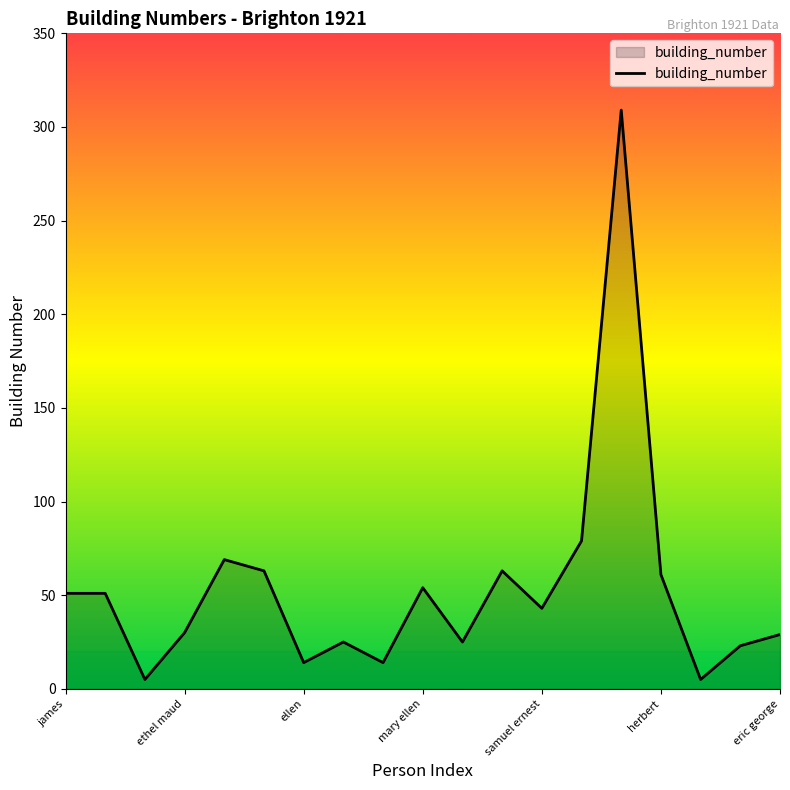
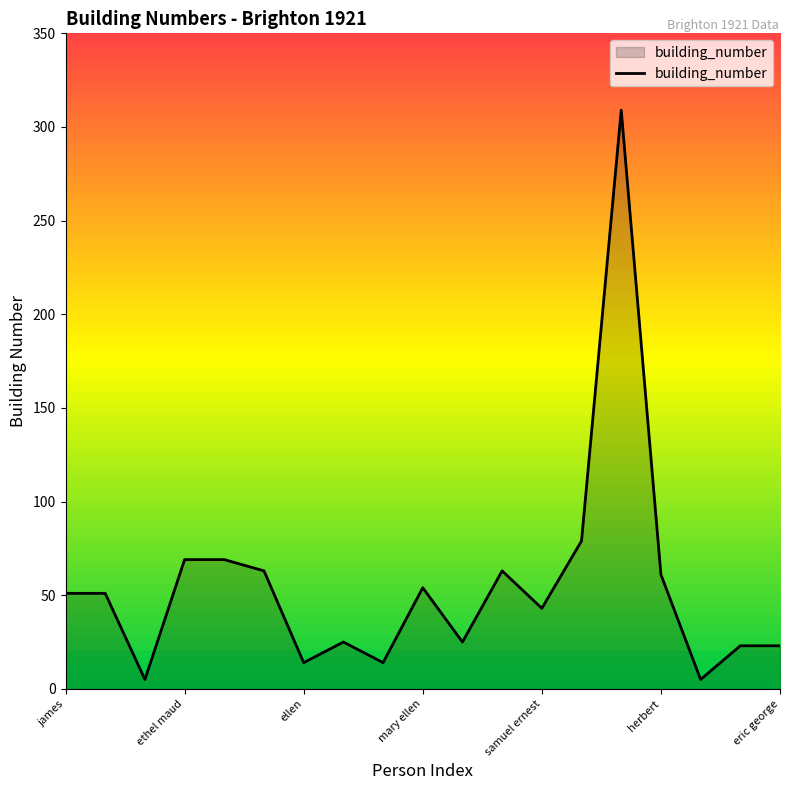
ethel maud: 30 -> 69
eric george: 29 -> 23
